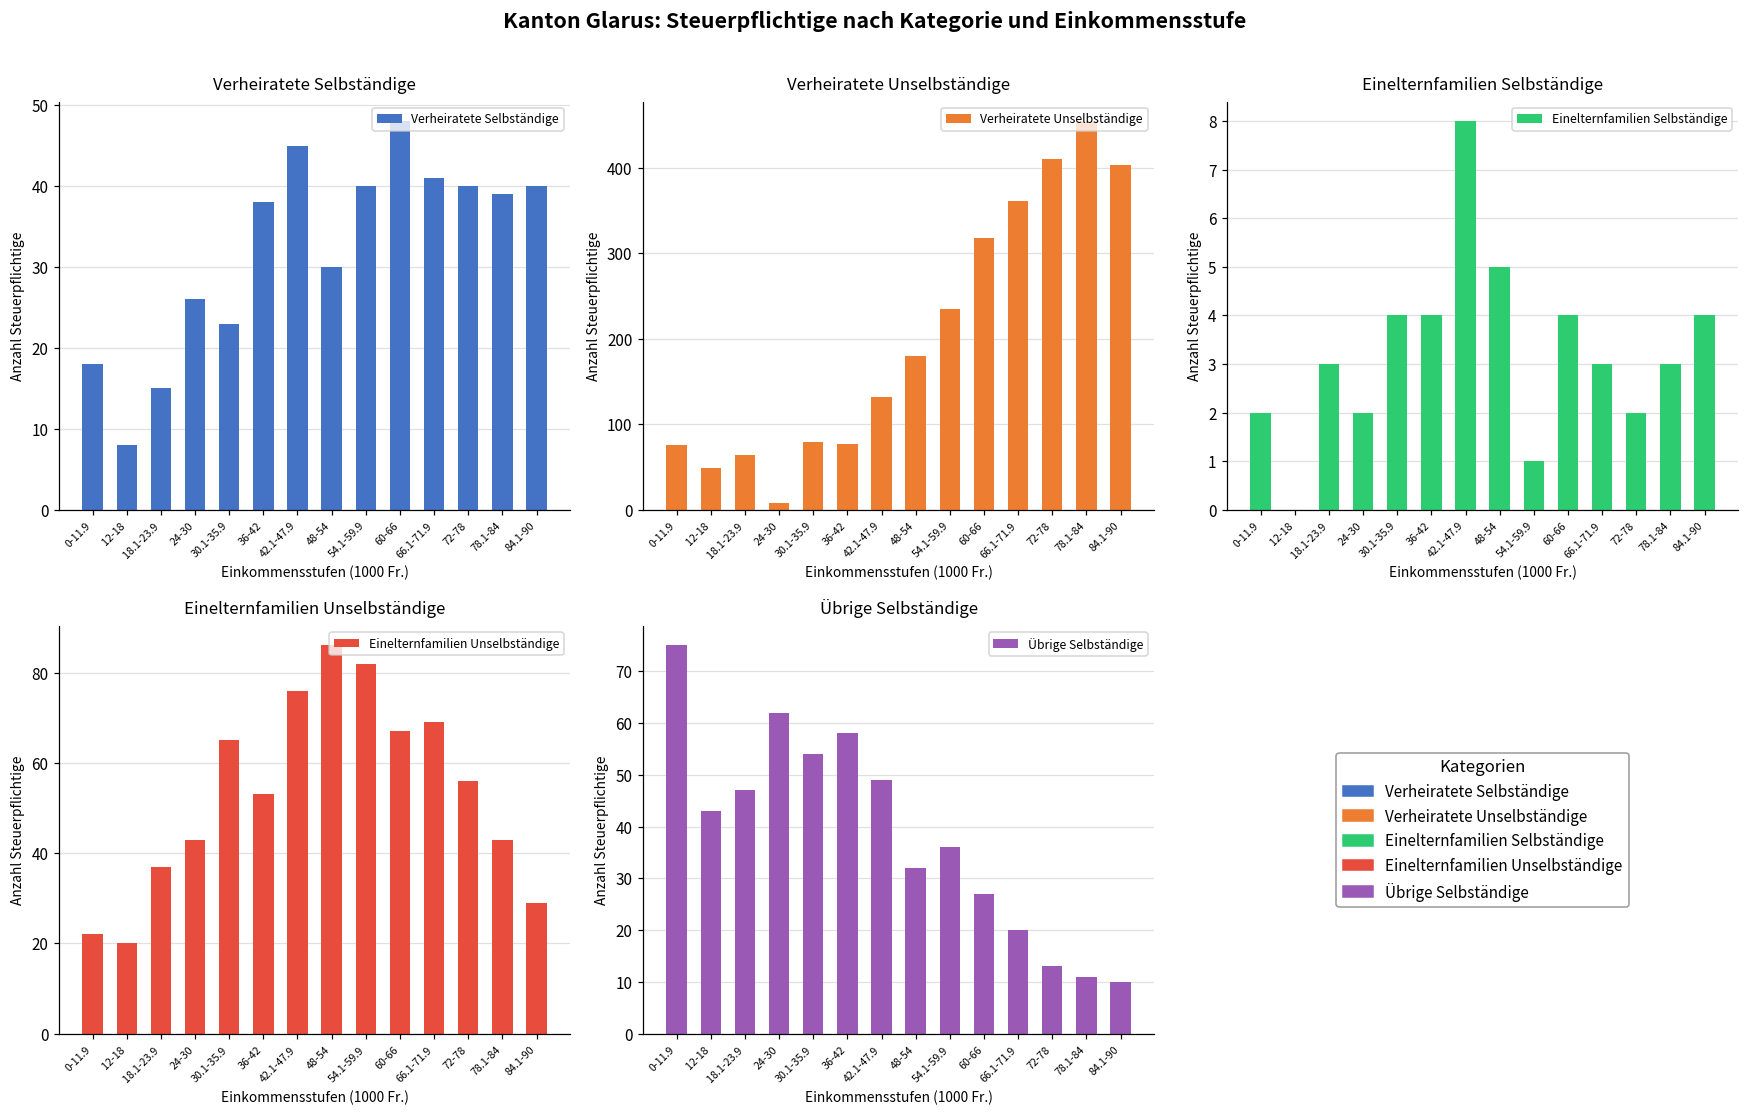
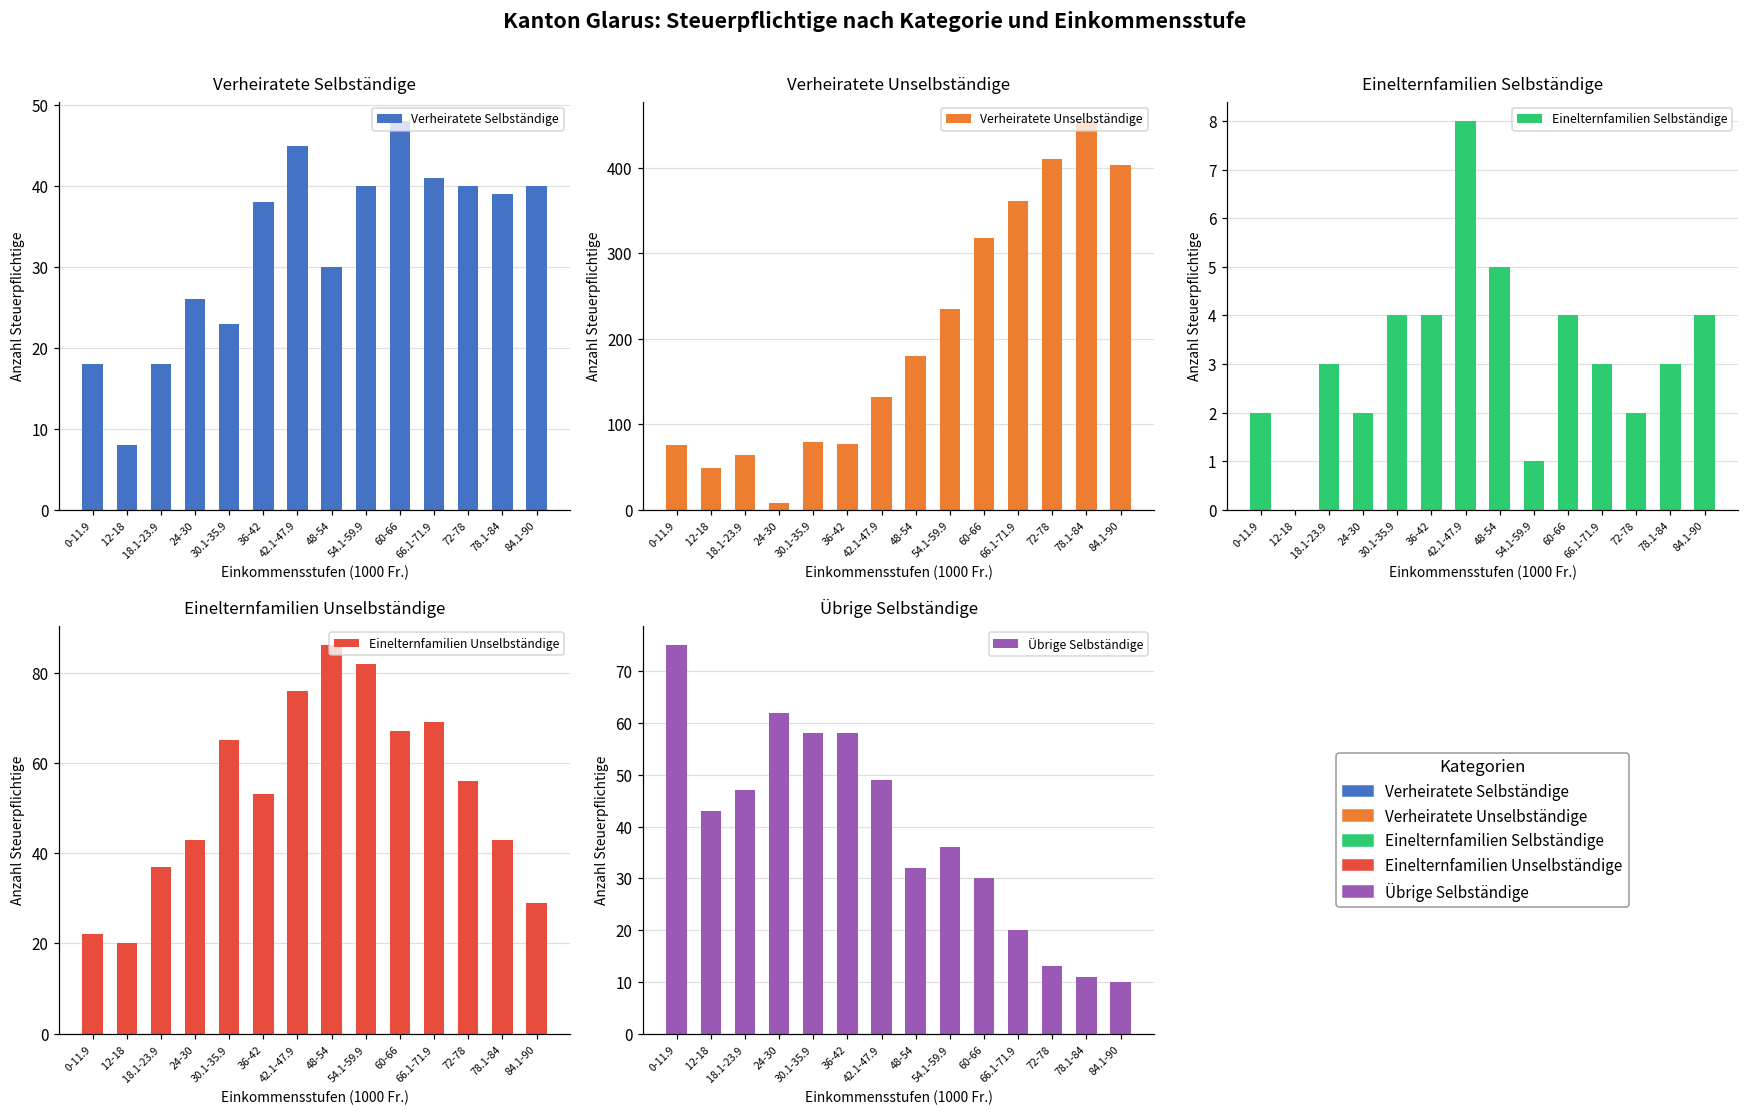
Verheiratete Selbständige, 18.1-23.9: 15 -> 18
Übrige Selbständige, 30.1-35.9: 54 -> 58
Übrige Selbständige, 60-66: 27 -> 30
